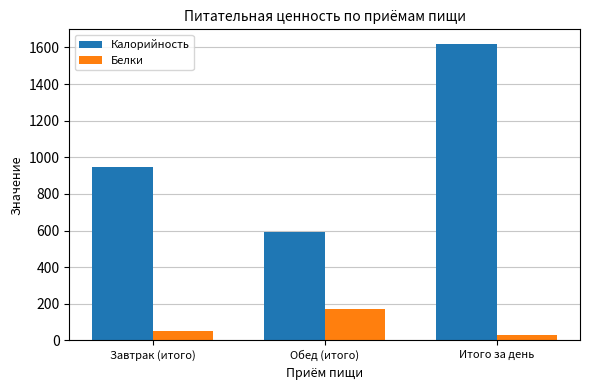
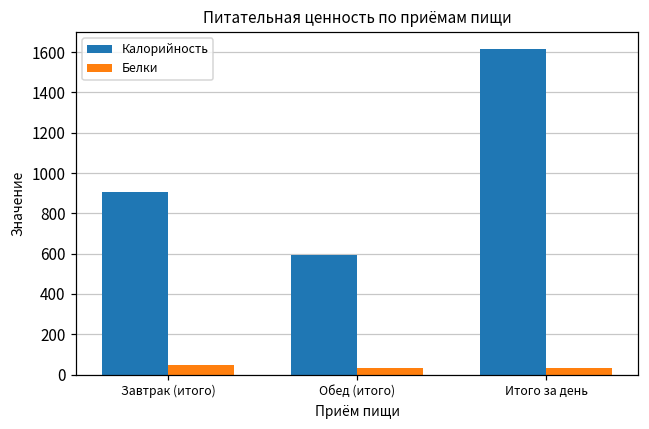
Калорийность, Завтрак (итого): 950 -> 900
Белки, Обед (итого): 170 -> 30
